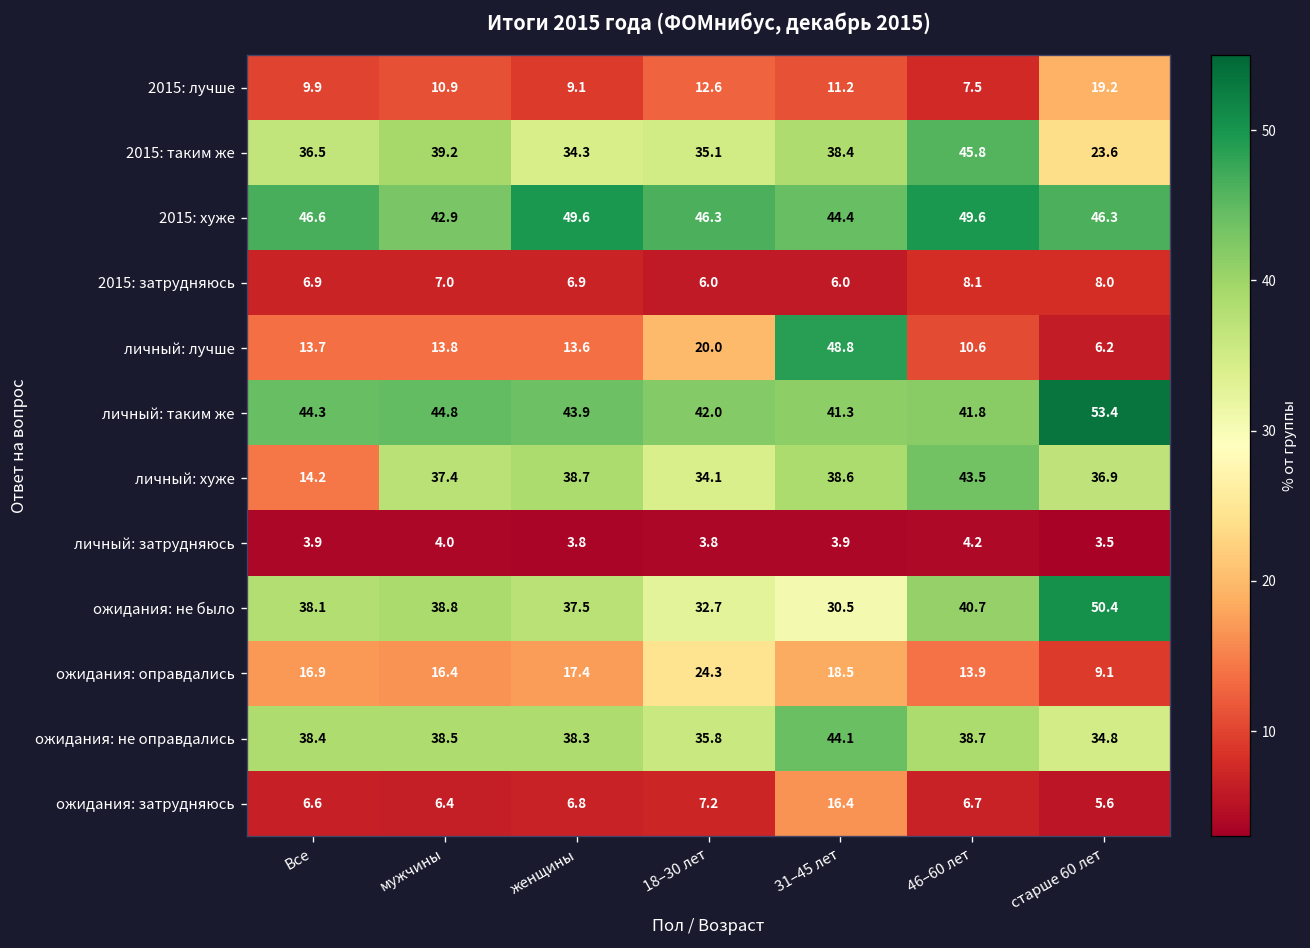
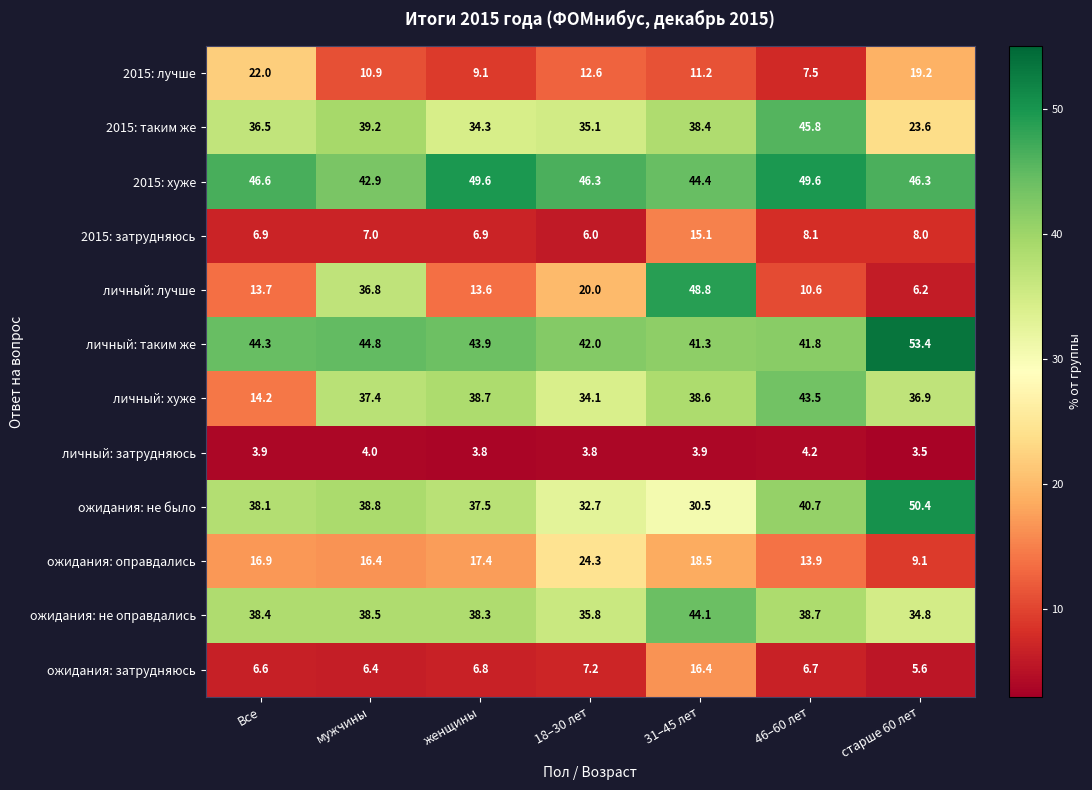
2015: лучше, Все: 9.9 -> 22.0
2015: затрудняюсь, 31–45 лет: 6.0 -> 15.1
личный: лучше, мужчины: 13.8 -> 36.8
